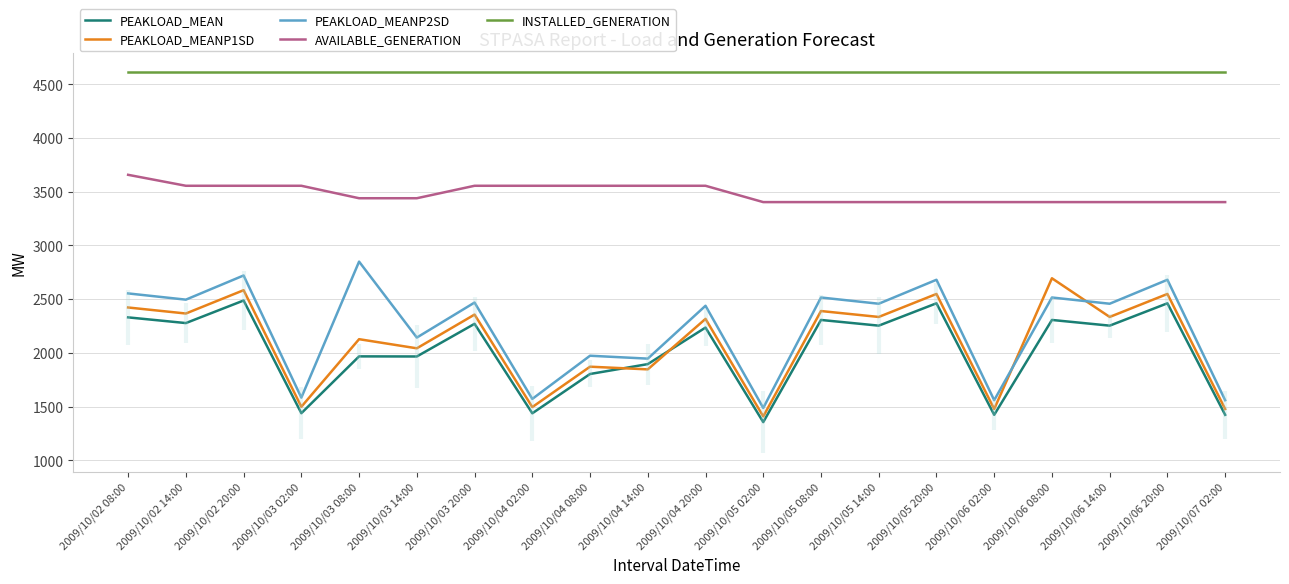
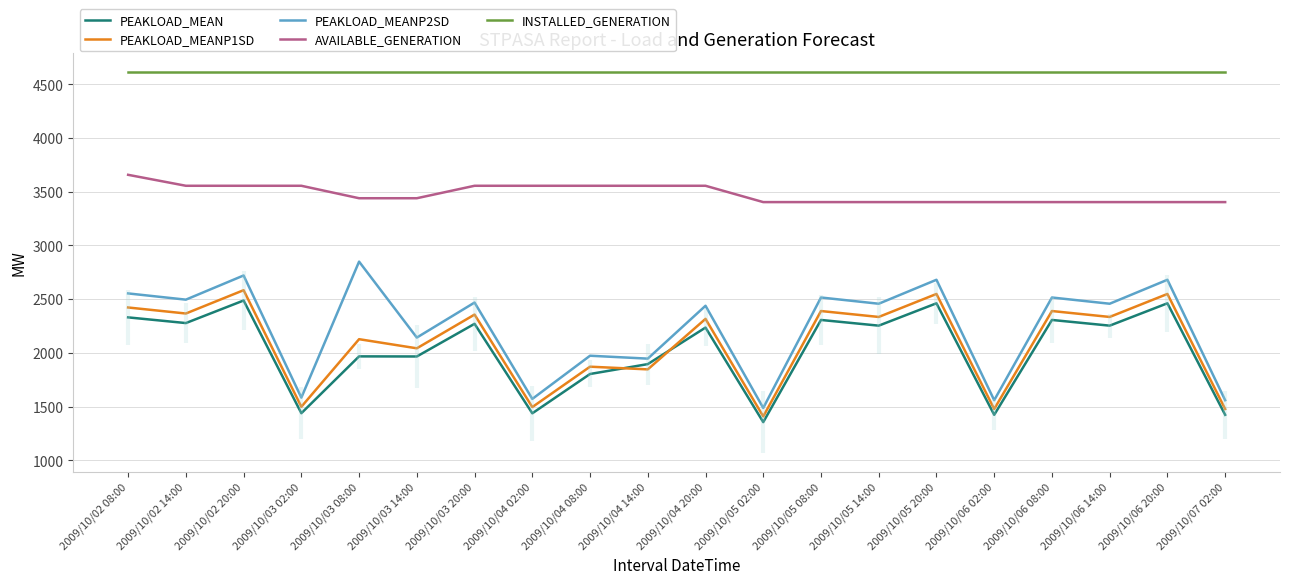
PEAKLOAD_MEANP1SD, 2009/10/06 08:00: 2690 -> 2390
